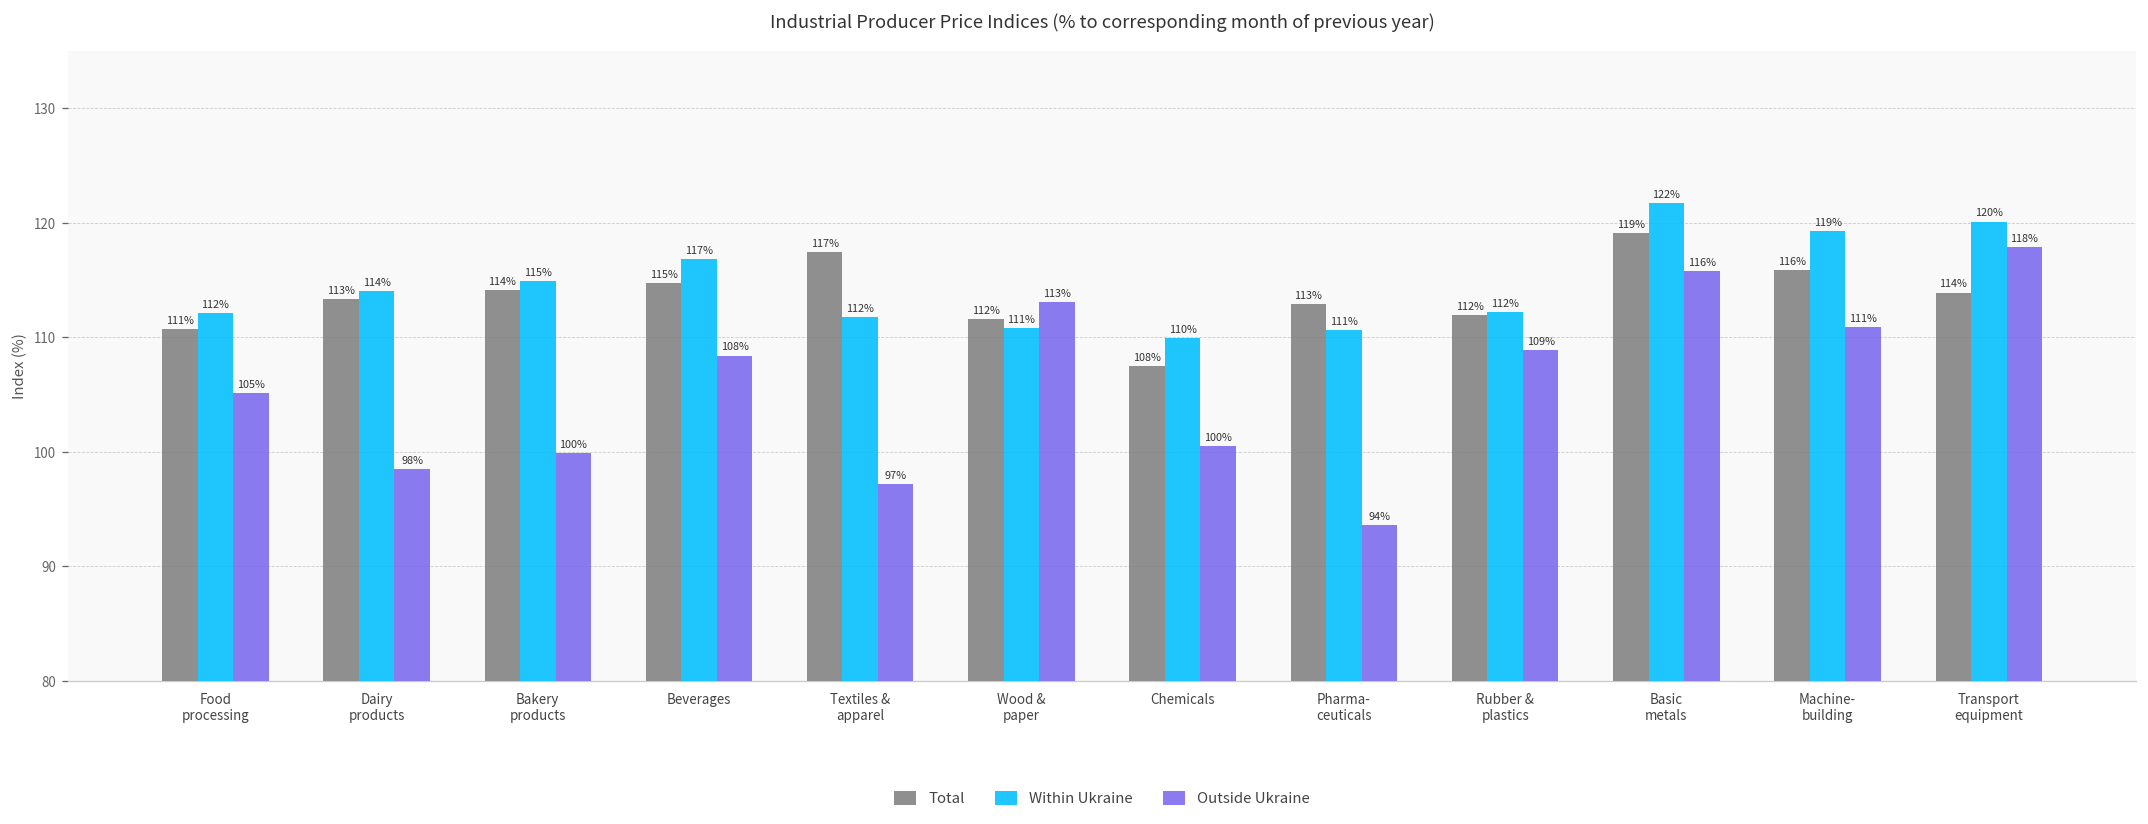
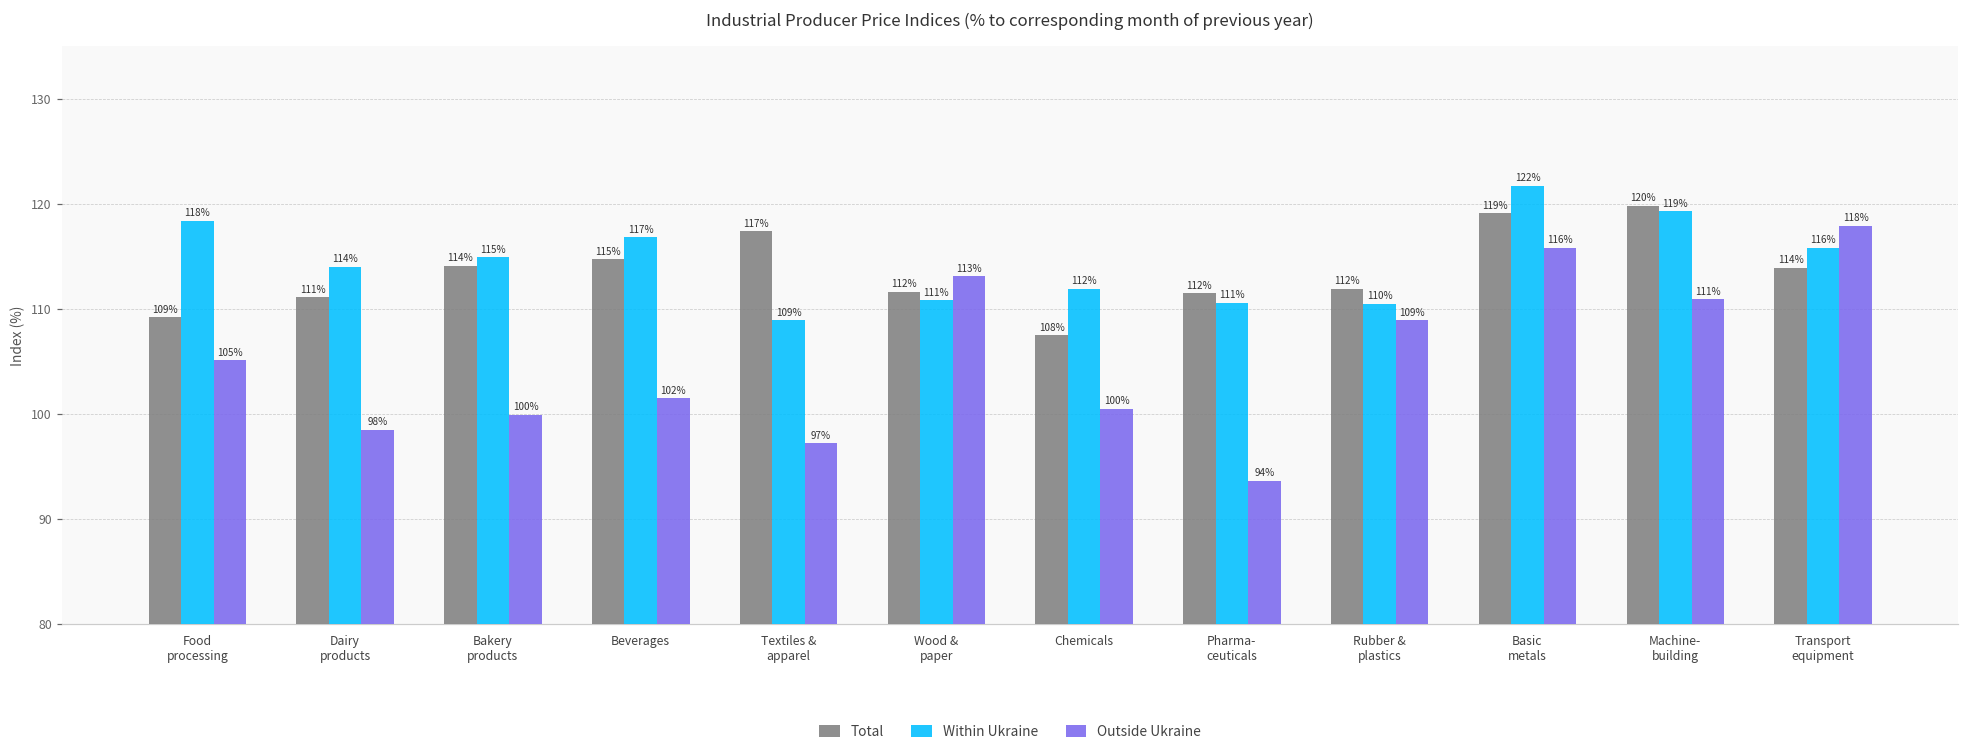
Total, Food processing: 111% -> 109%
Within Ukraine, Food processing: 112% -> 118%
Total, Dairy products: 113% -> 111%
Outside Ukraine, Beverages: 108% -> 102%
Within Ukraine, Textiles & apparel: 112% -> 109%
Within Ukraine, Chemicals: 110% -> 112%
Total, Pharma- ceuticals: 113% -> 112%
Within Ukraine, Rubber & plastics: 112% -> 110%
Total, Machine- building: 116% -> 120%
Within Ukraine, Transport equipment: 120% -> 116%
